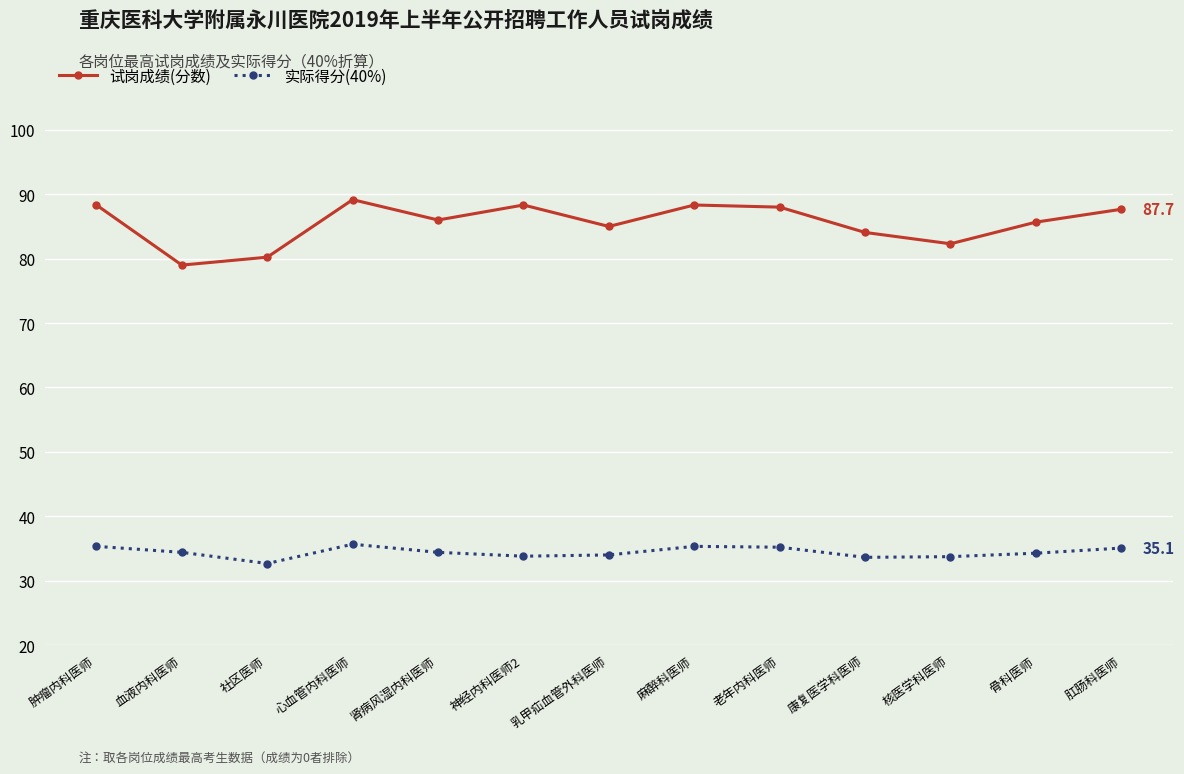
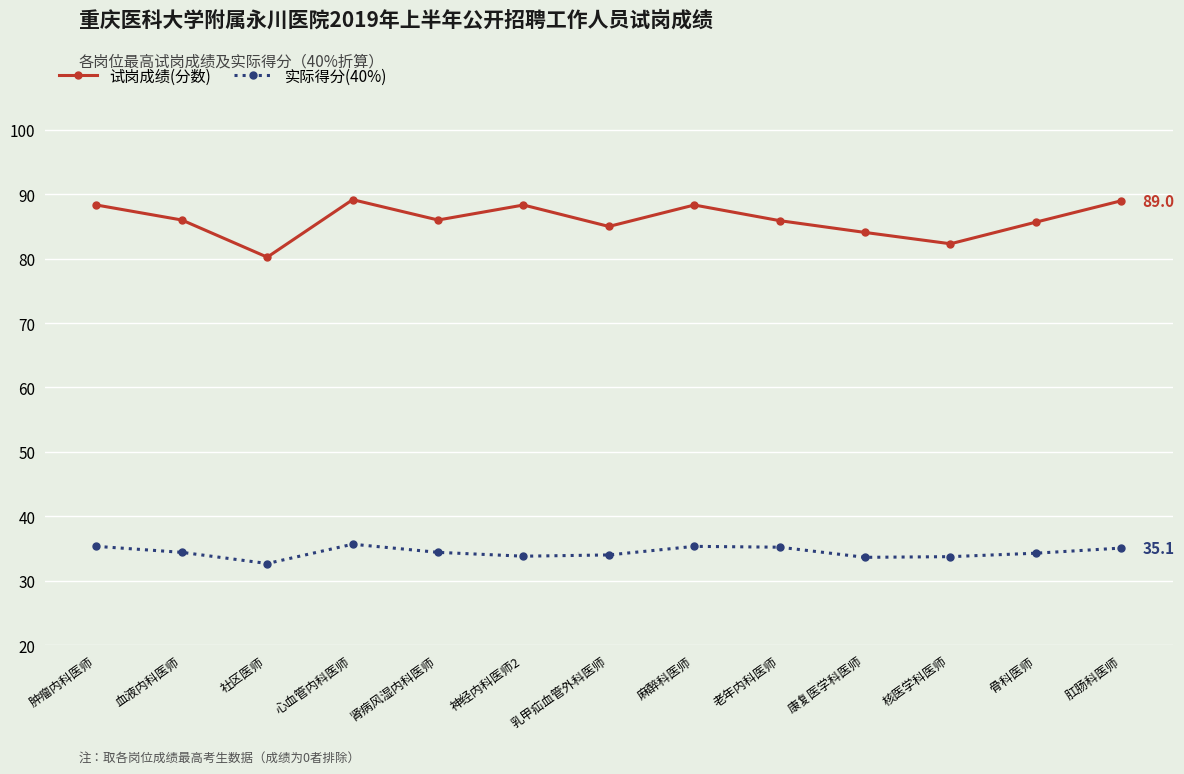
试岗成绩(分数), 血液内科医师: 79 -> 86
试岗成绩(分数), 老年内科医师: 88 -> 86
试岗成绩(分数), 肛肠科医师: 87.7 -> 89.0
